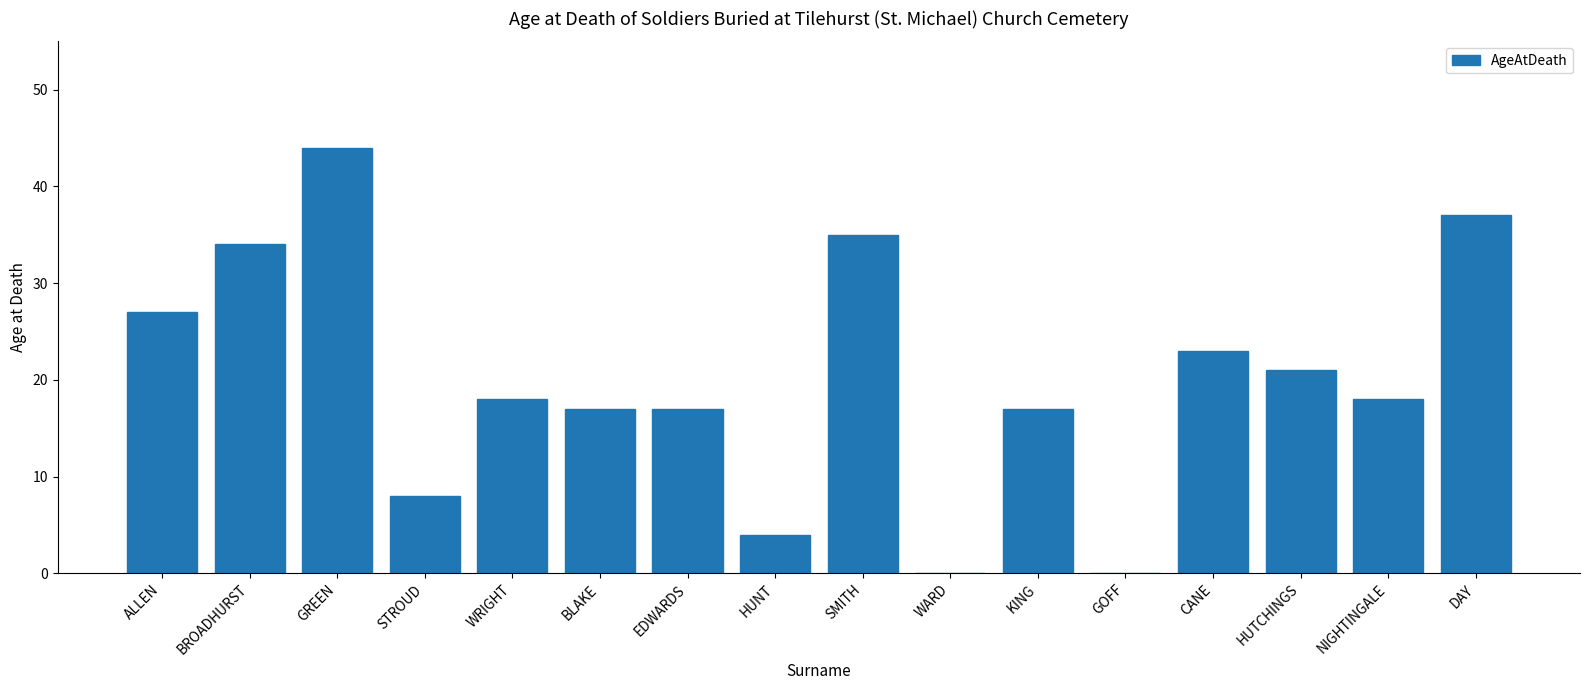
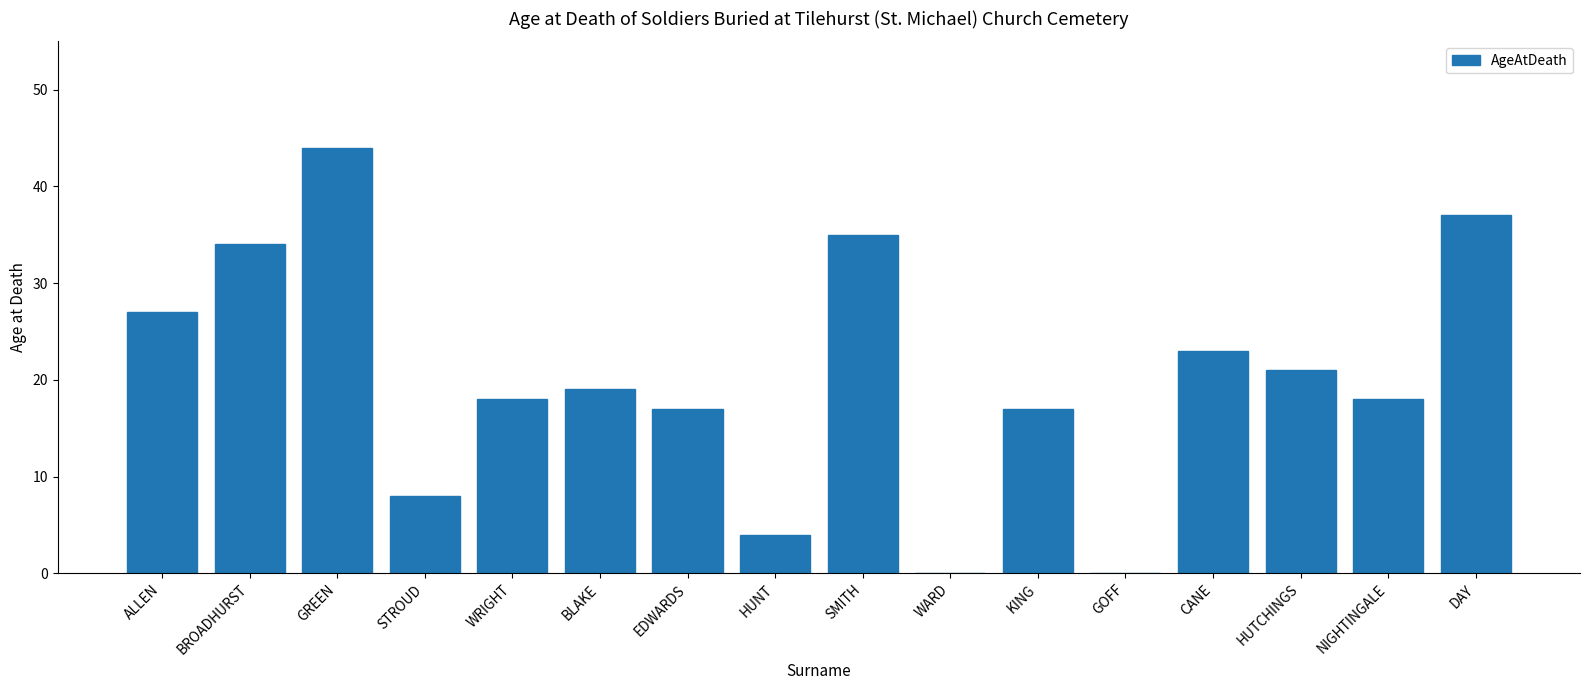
BLAKE: 17 -> 19
